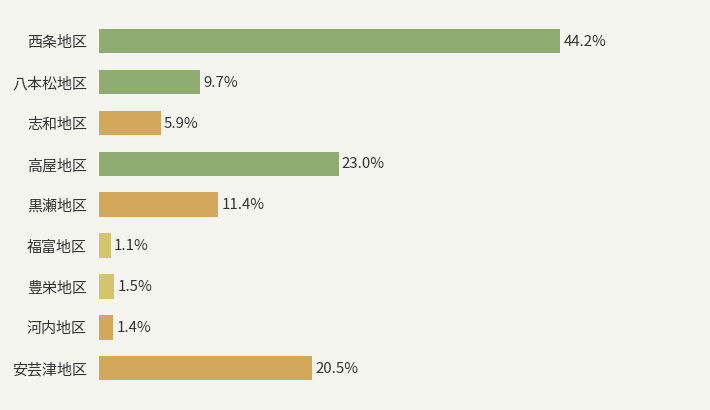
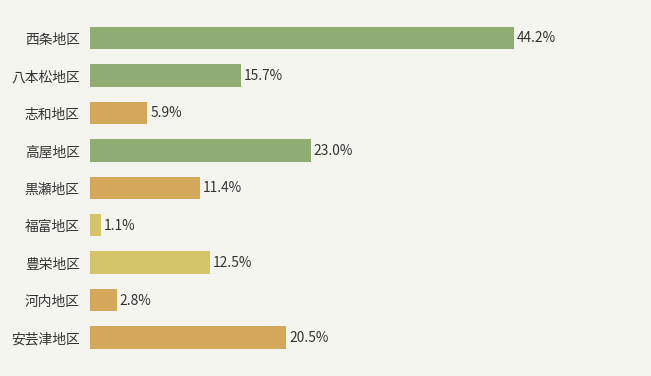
八本松地区: 9.7% -> 15.7%
豊栄地区: 1.5% -> 12.5%
河内地区: 1.4% -> 2.8%
